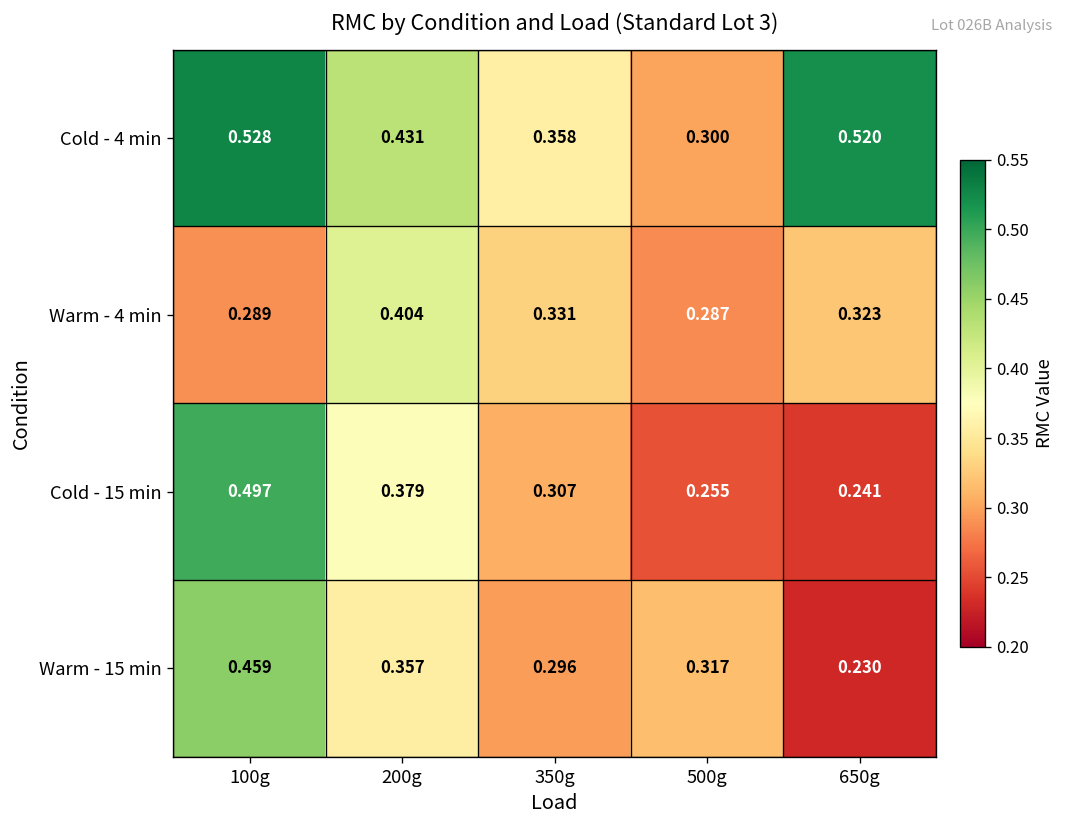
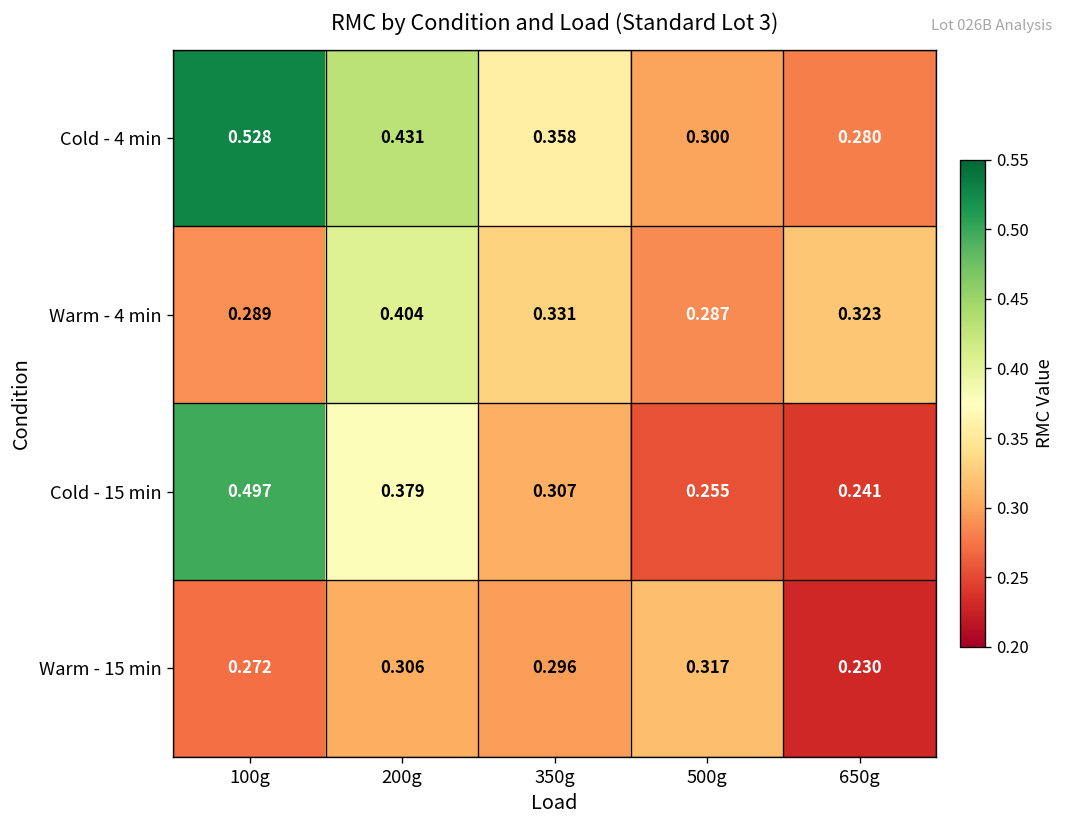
Cold - 4 min, 650g: 0.520 -> 0.280
Warm - 15 min, 100g: 0.459 -> 0.272
Warm - 15 min, 200g: 0.357 -> 0.306
